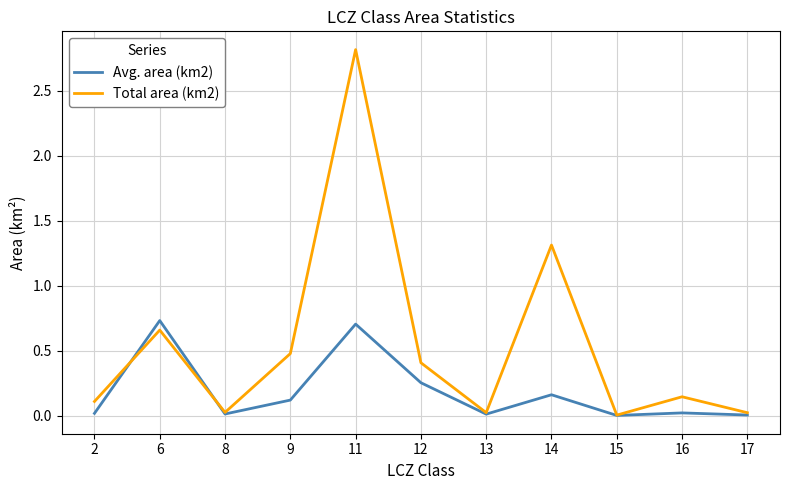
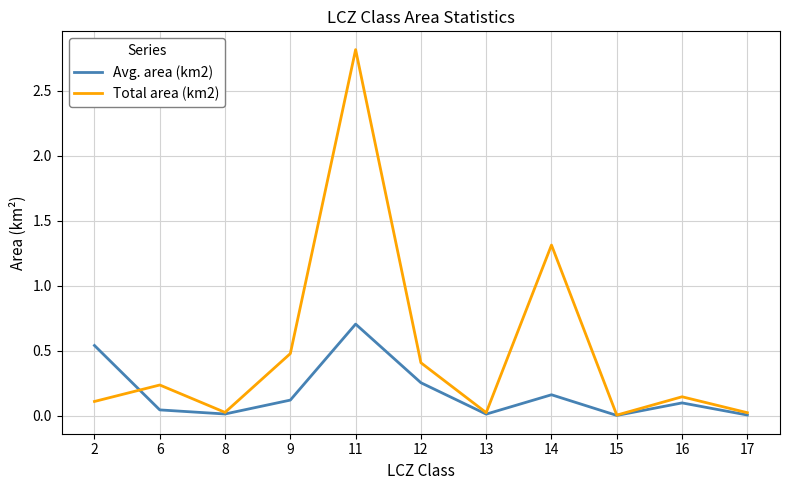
Avg. area (km2), 2: 0.02 -> 0.54
Avg. area (km2), 6: 0.73 -> 0.04
Total area (km2), 6: 0.66 -> 0.24
Avg. area (km2), 16: 0.02 -> 0.10
